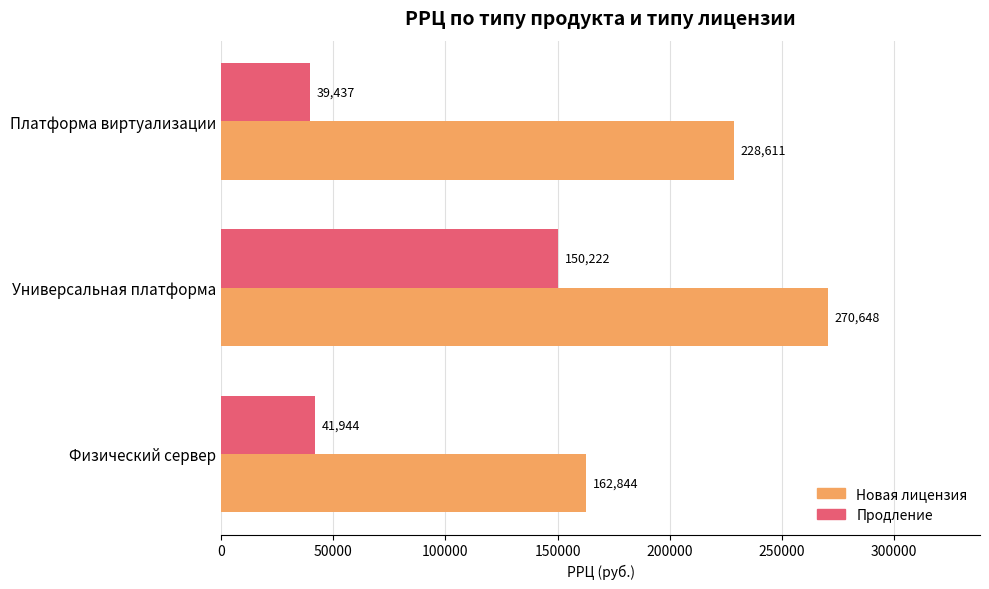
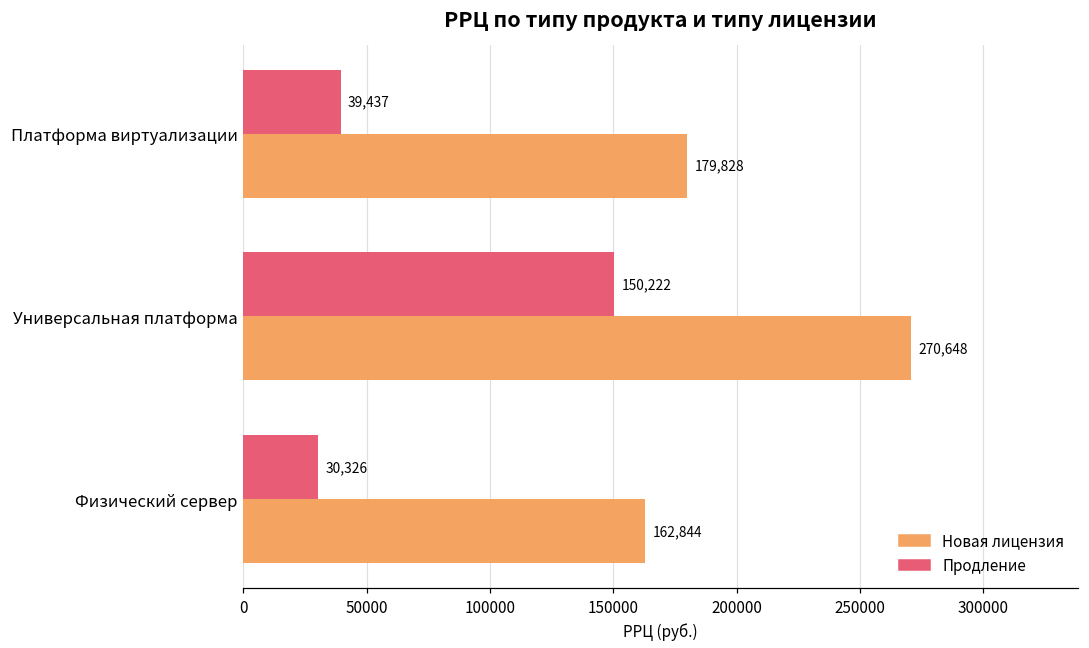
Новая лицензия, Платформа виртуализации: 228,611 -> 179,828
Продление, Физический сервер: 41,944 -> 30,326
